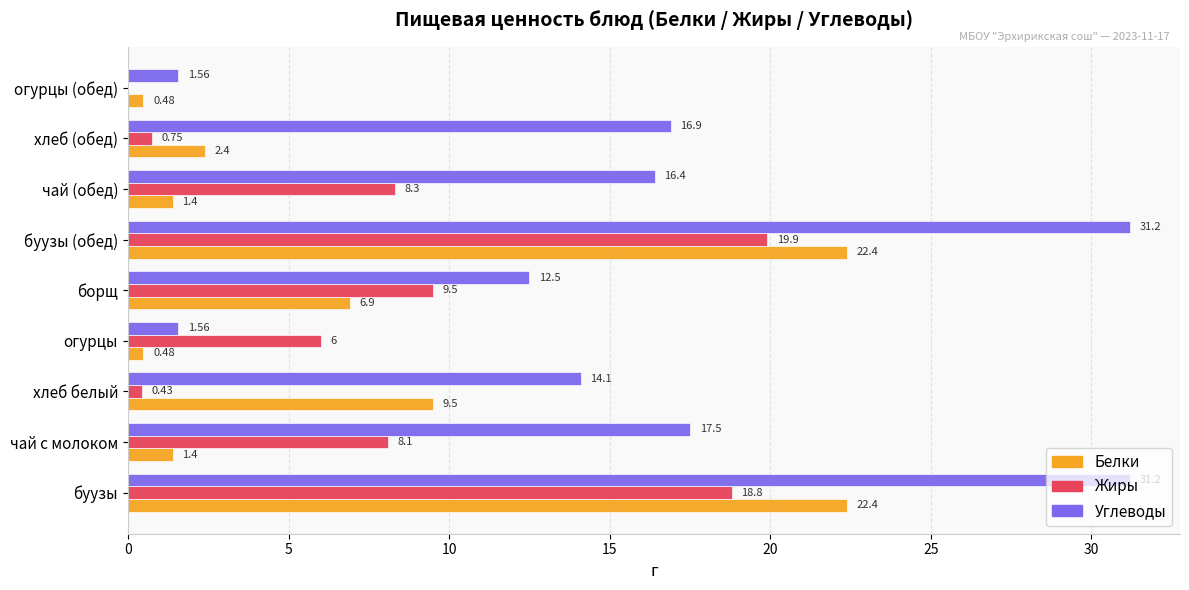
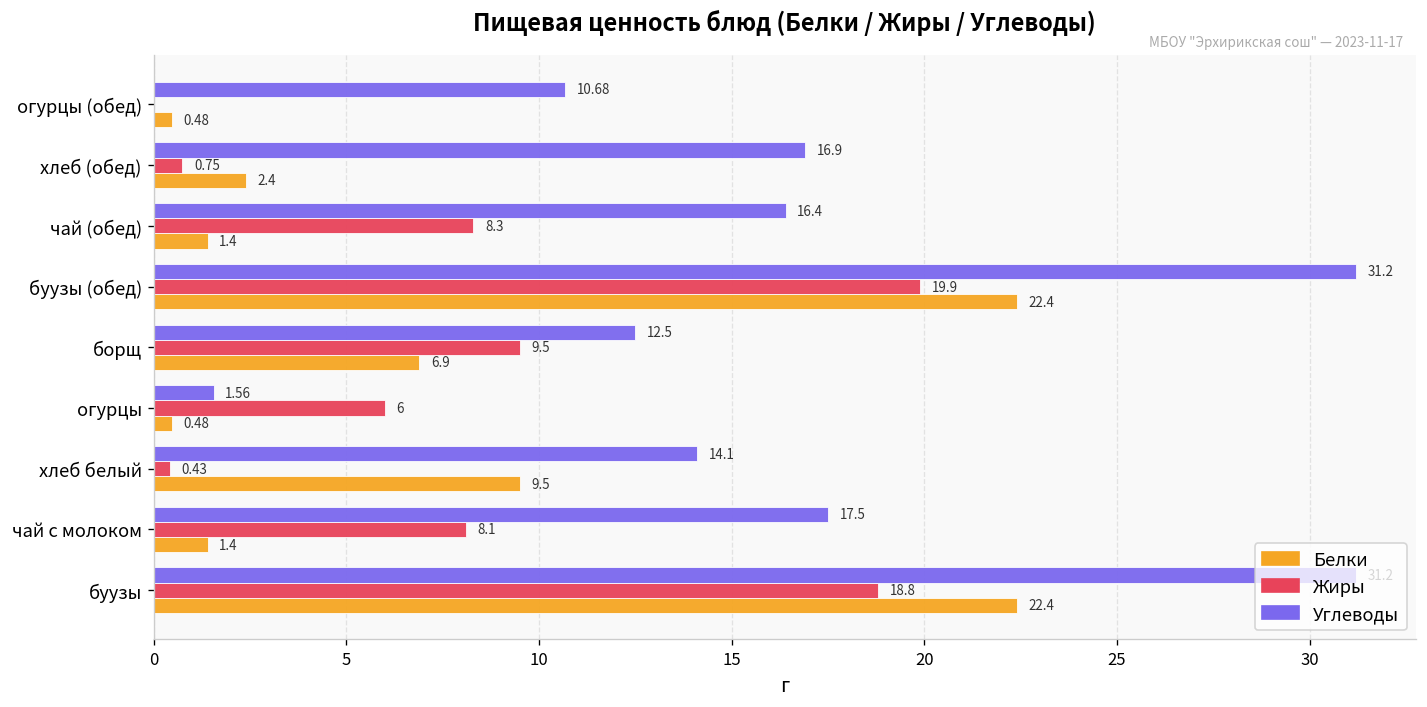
Углеводы, огурцы (обед): 1.56 -> 10.68
